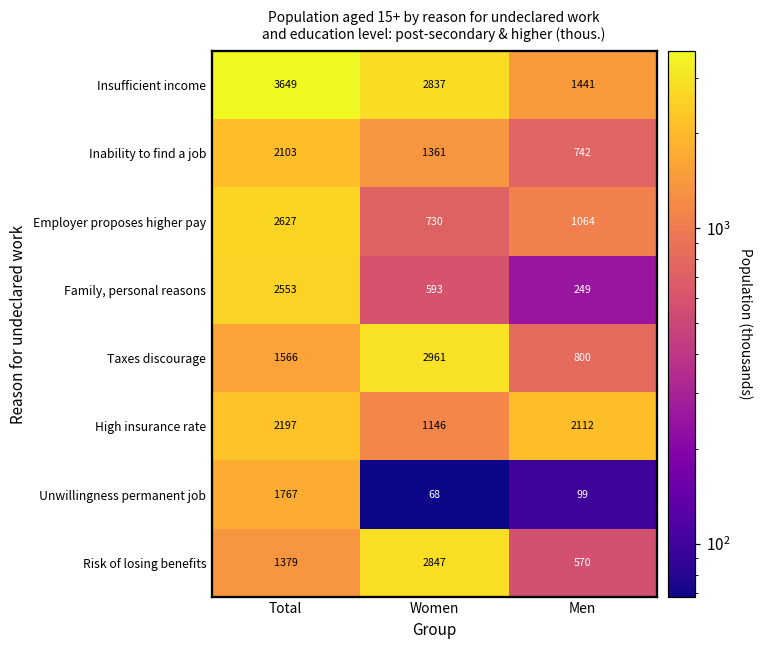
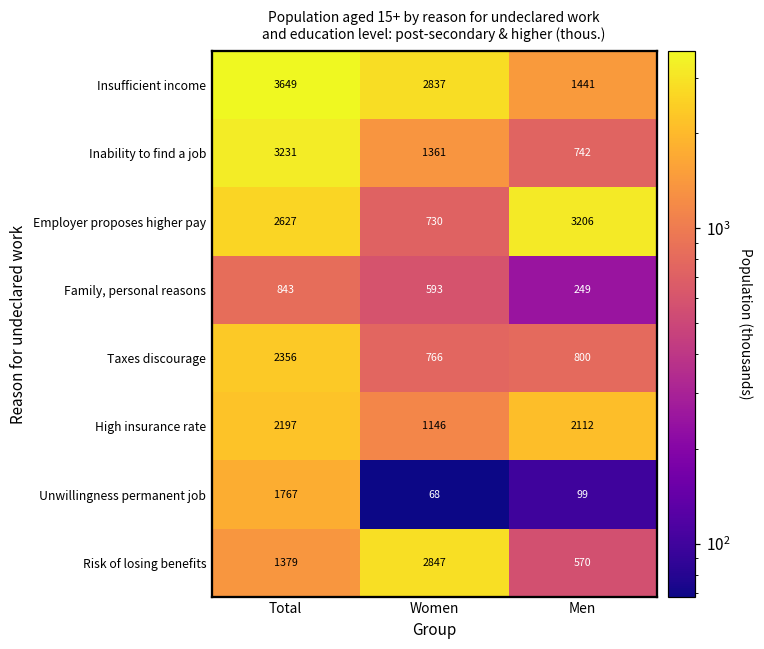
Inability to find a job, Total: 2103 -> 3231
Employer proposes higher pay, Men: 1064 -> 3206
Family, personal reasons, Total: 2553 -> 843
Taxes discourage, Total: 1566 -> 2356
Taxes discourage, Women: 2961 -> 766
